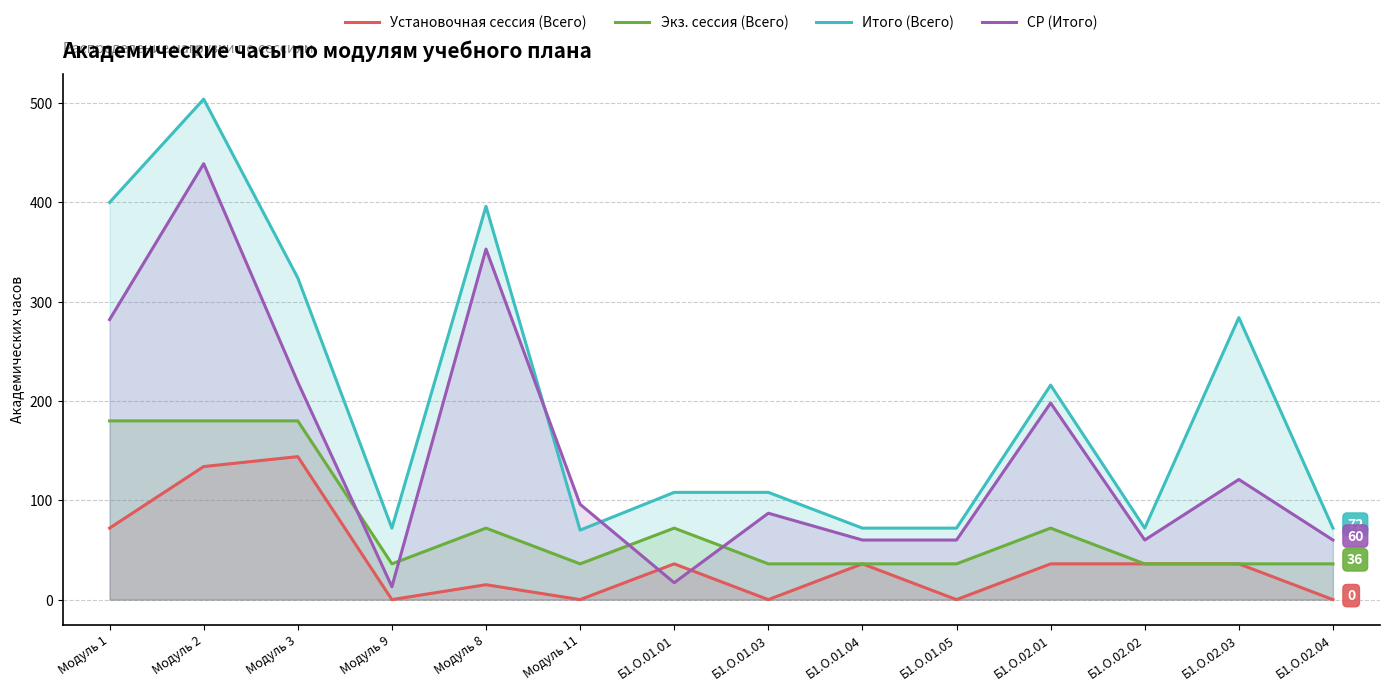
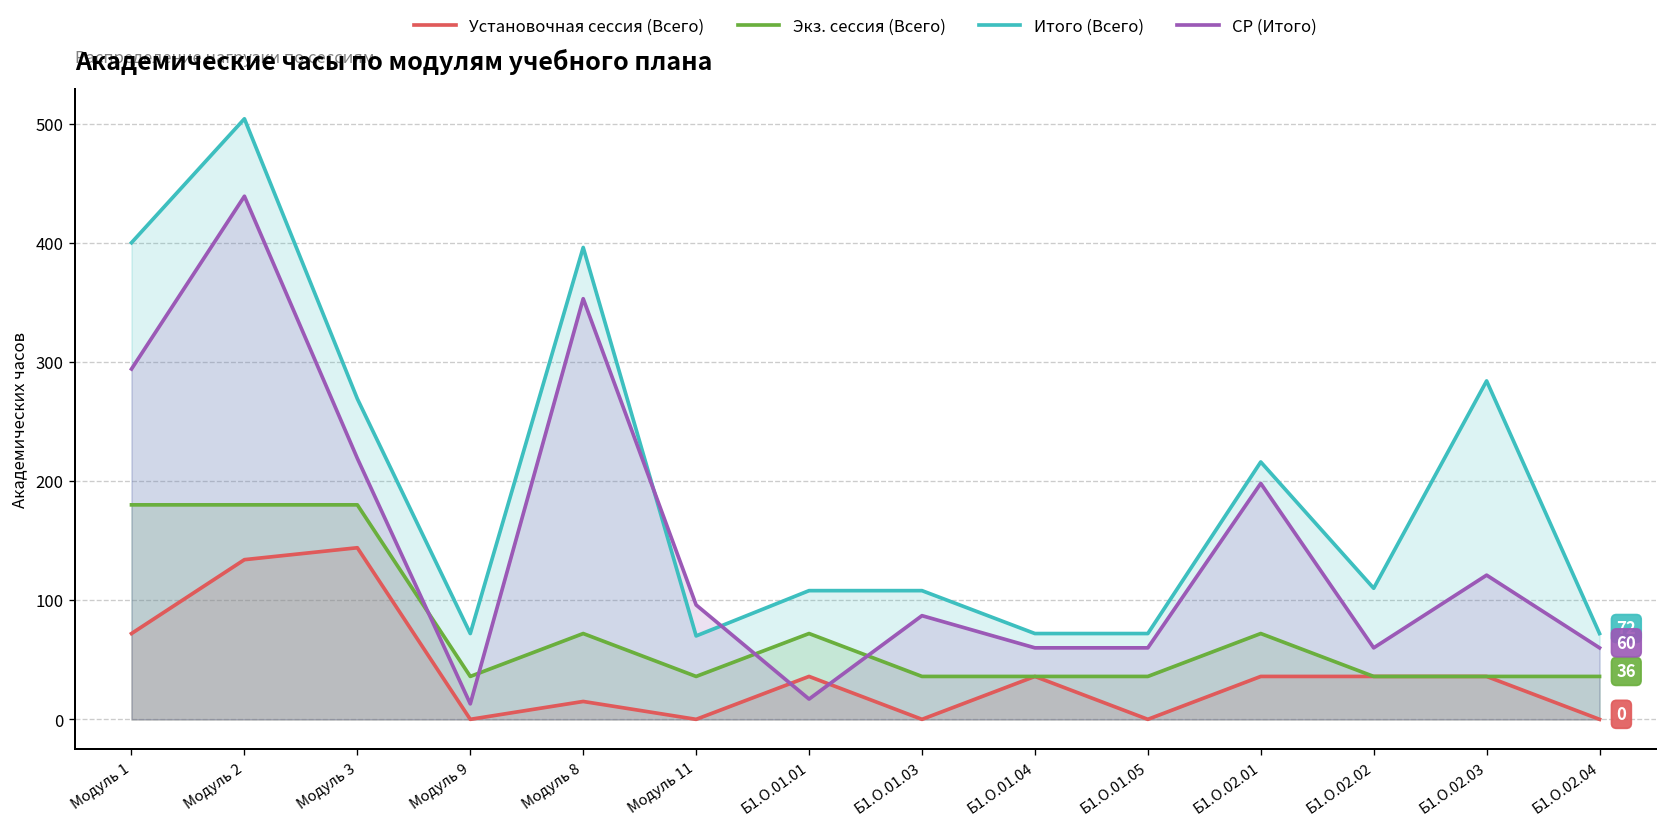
СР (Итого), Модуль 1: 280 -> 290
Итого (Всего), Модуль 3: 320 -> 270
Итого (Всего), Б1.О.02.02: 70 -> 110
